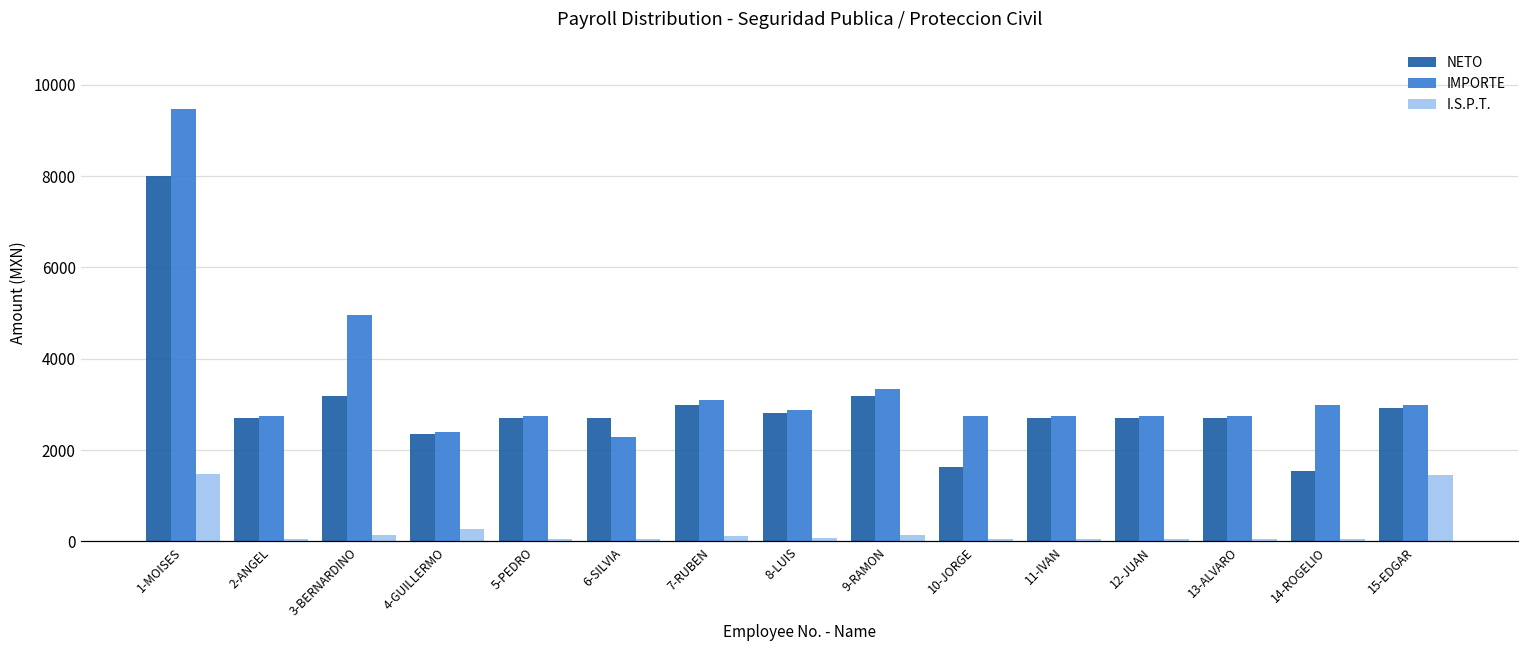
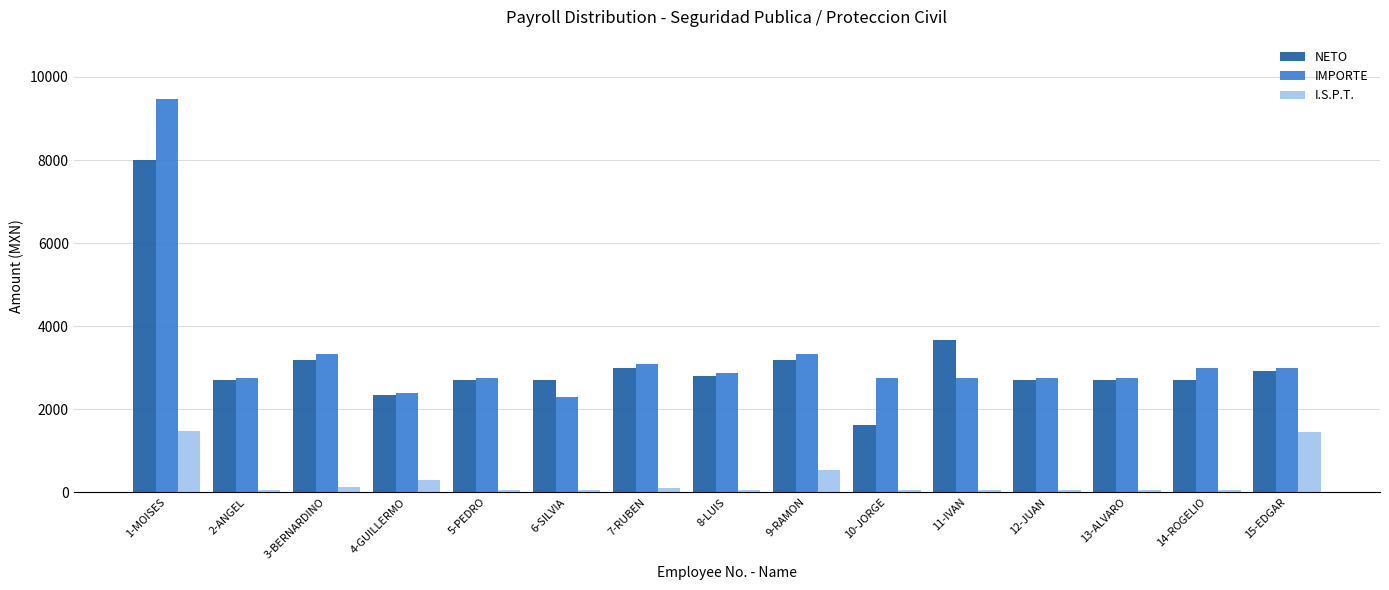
IMPORTE, 3-BERNARDINO: 5000 -> 3300
I.S.P.T., 9-RAMON: 100 -> 500
NETO, 11-IVAN: 2700 -> 3700
NETO, 14-ROGELIO: 1500 -> 2700
